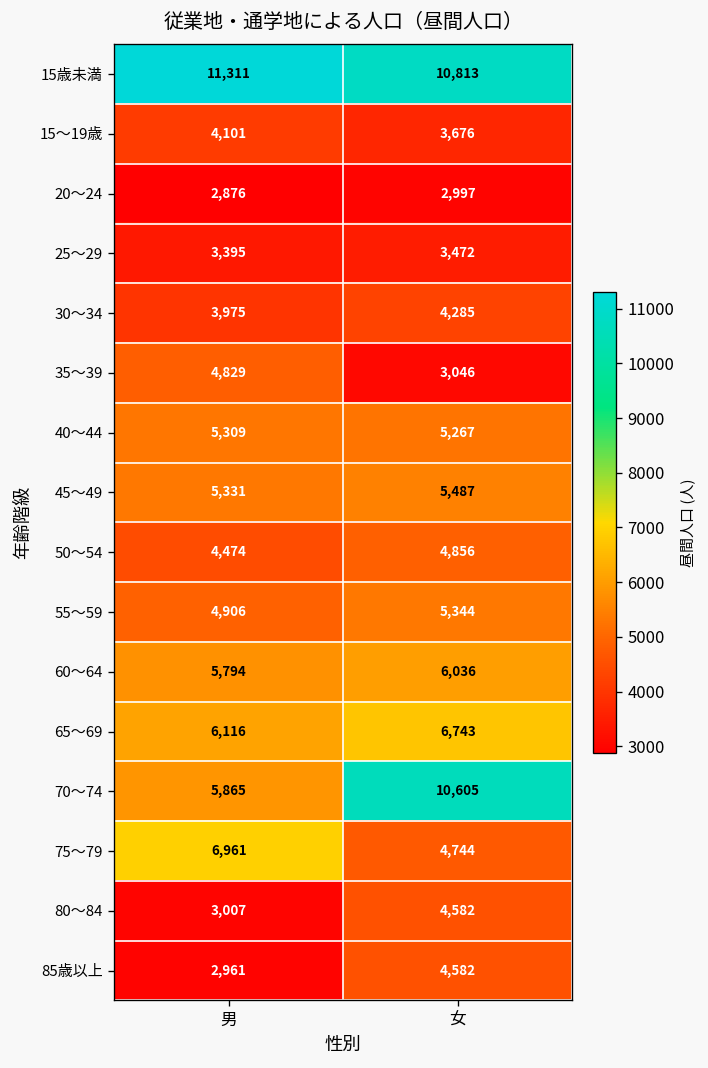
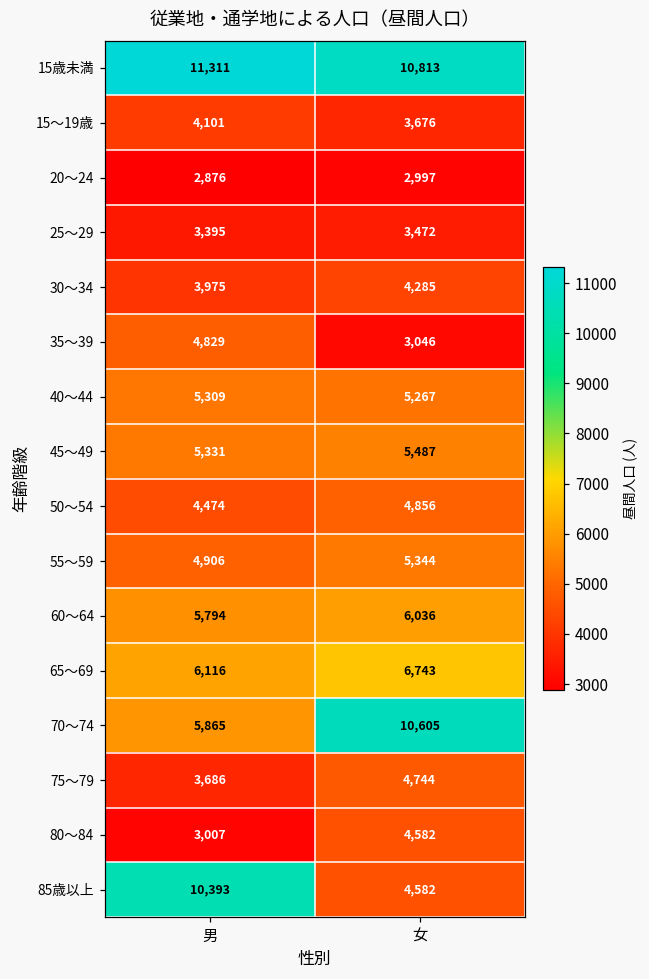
75～79, 男: 6,961 -> 3,686
85歳以上, 男: 2,961 -> 10,393
